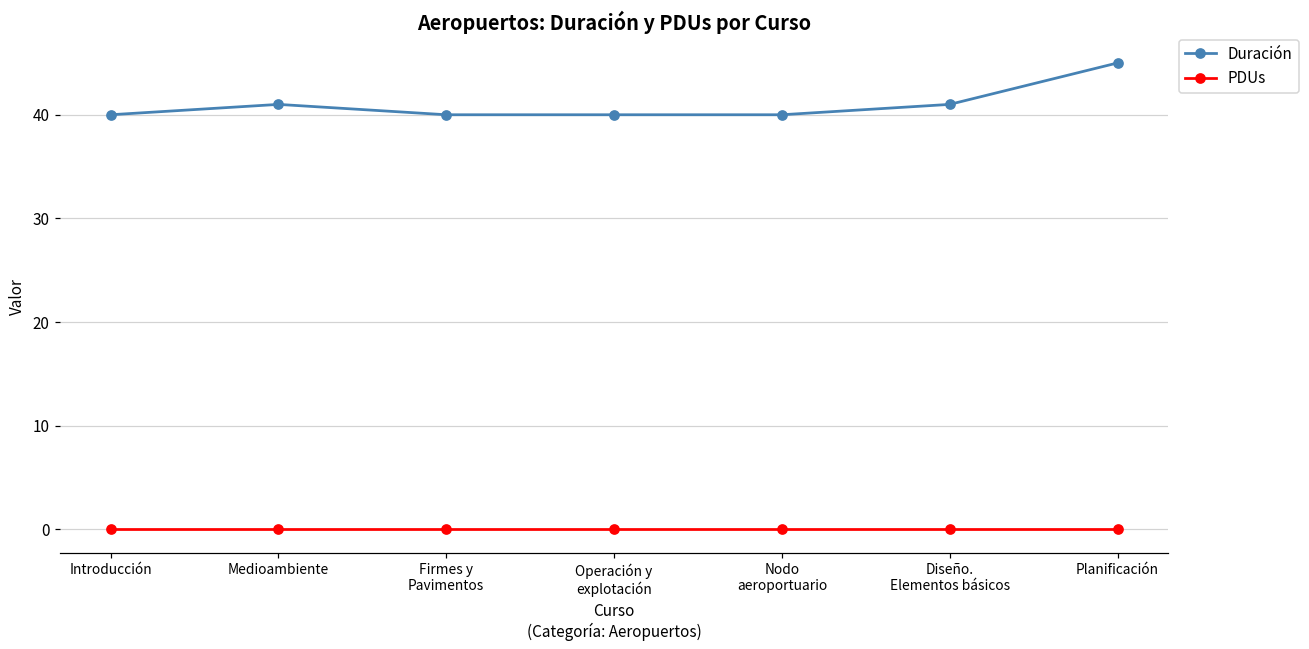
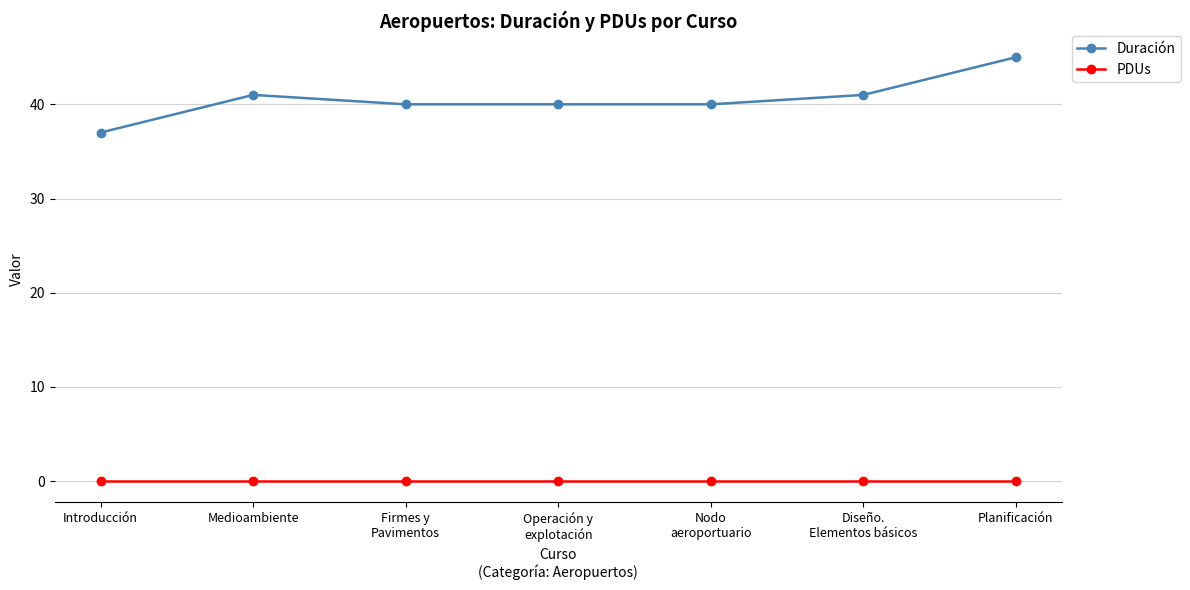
Duración, Introducción: 40 -> 37
